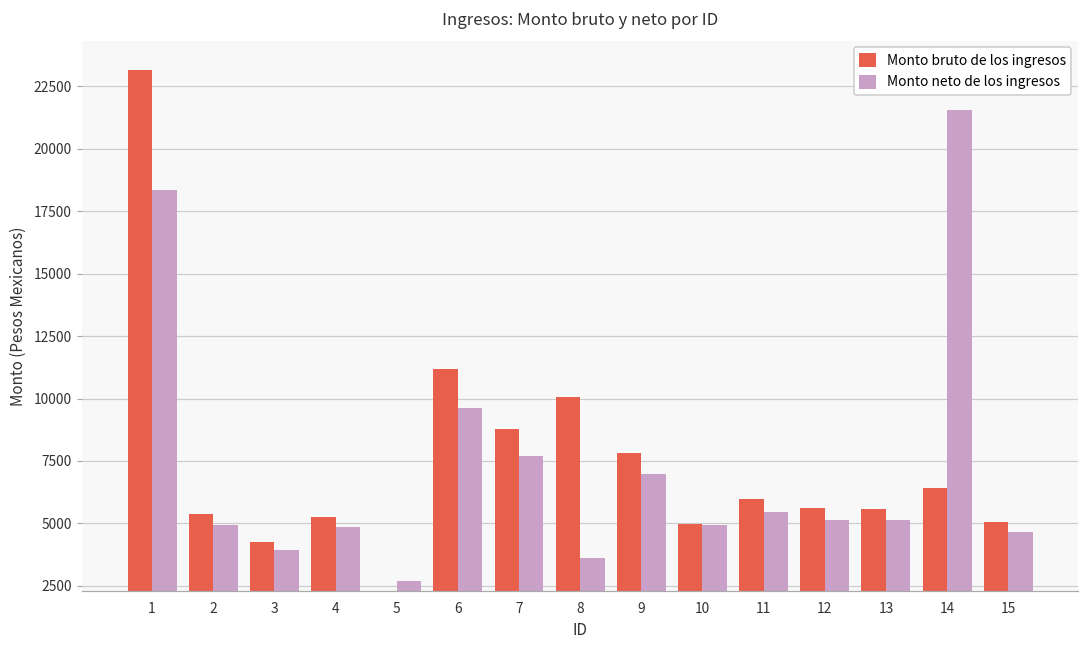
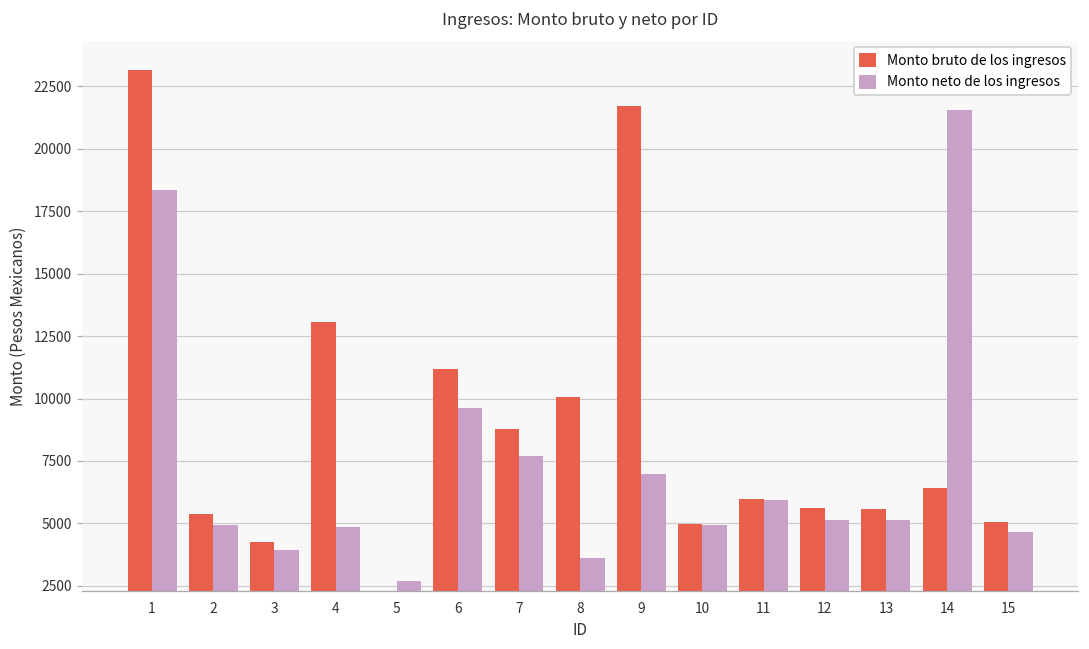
Monto bruto de los ingresos, 4: 5300 -> 13100
Monto bruto de los ingresos, 9: 7800 -> 21700
Monto neto de los ingresos, 11: 5500 -> 5900
